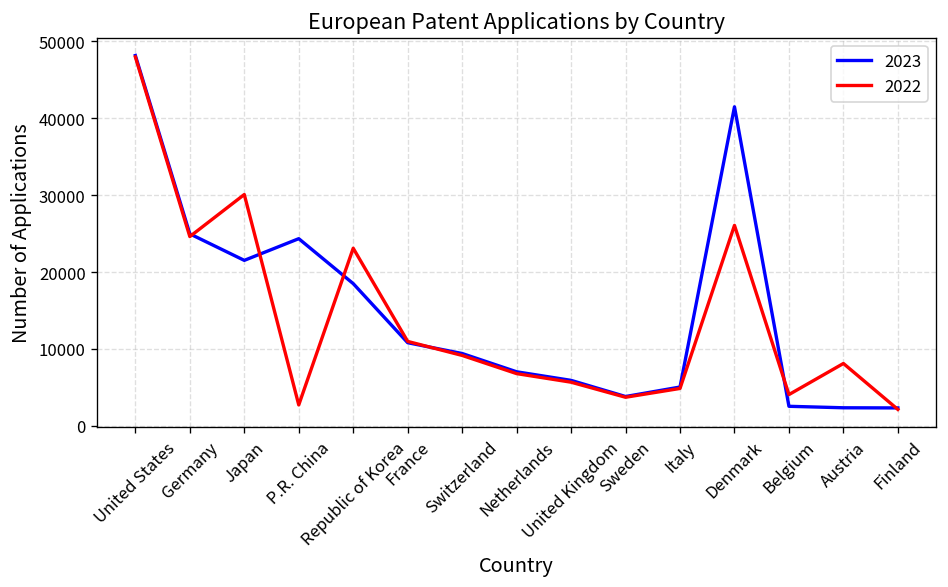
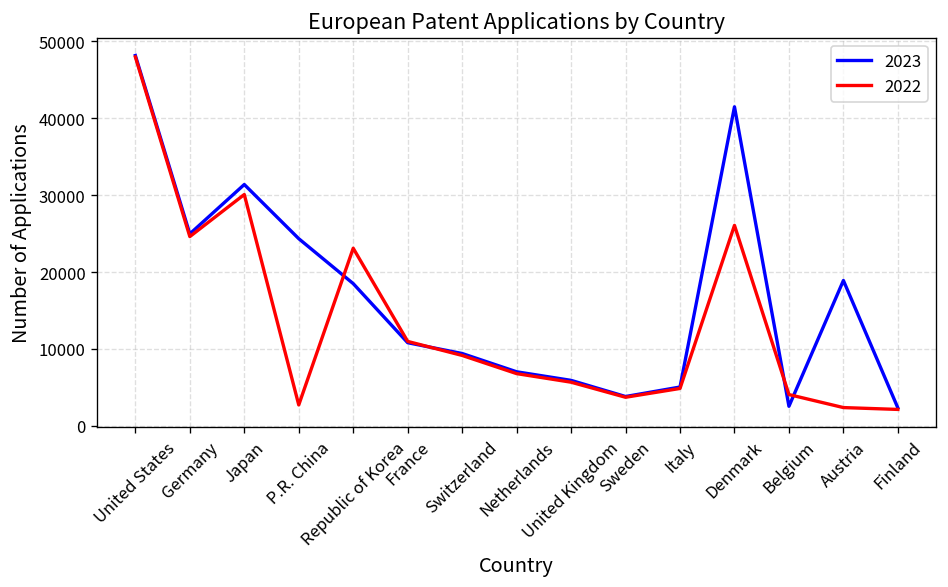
2023, Japan: 22000 -> 31000
2023, Austria: 2000 -> 19000
2022, Austria: 8000 -> 2000
